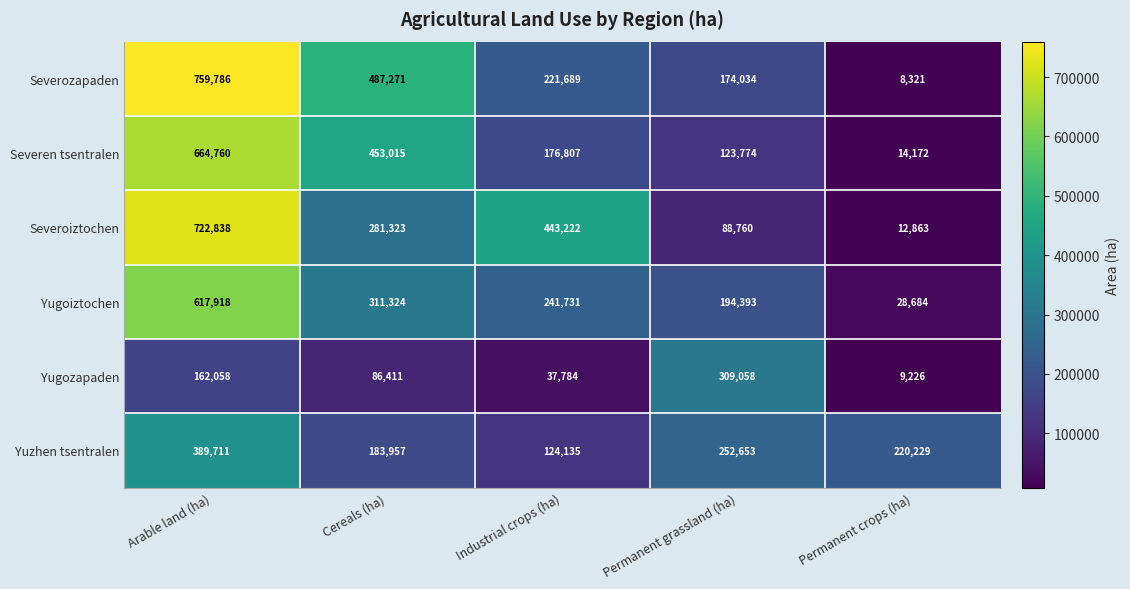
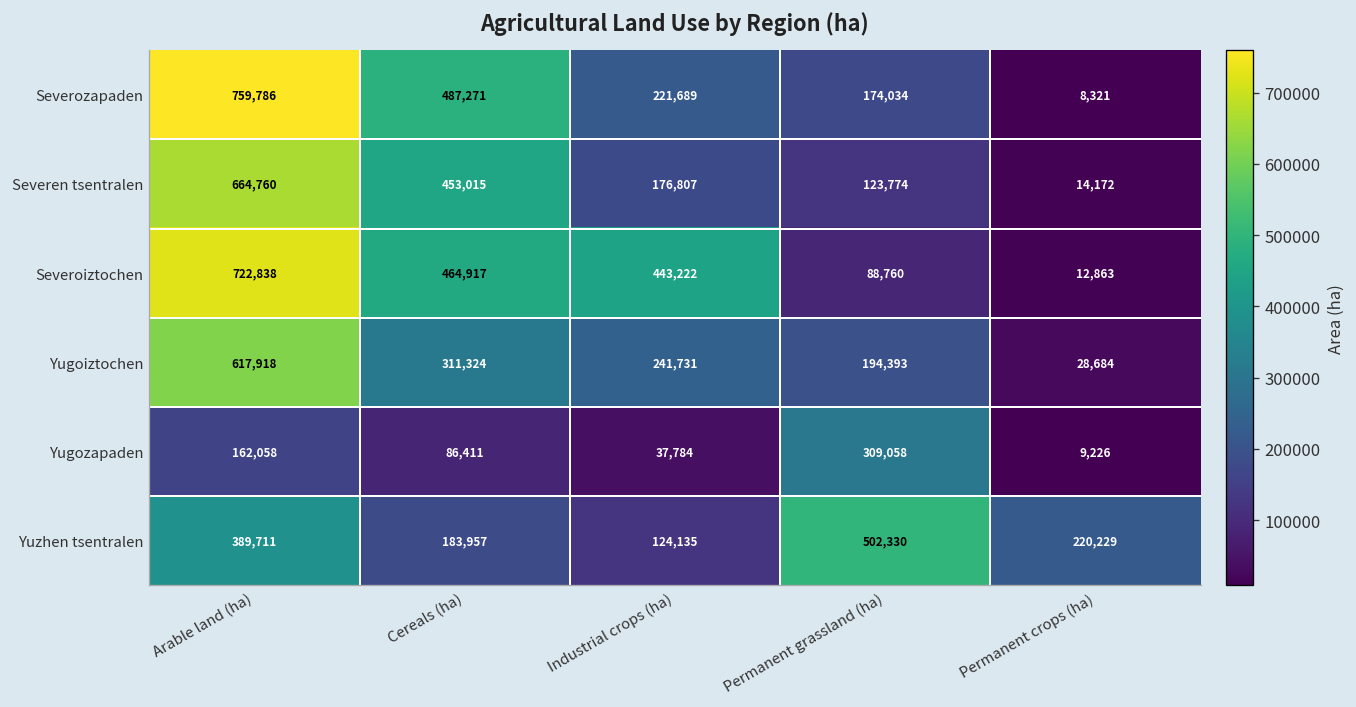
Severoiztochen, Cereals (ha): 281,323 -> 464,917
Yuzhen tsentralen, Permanent grassland (ha): 252,653 -> 502,330
